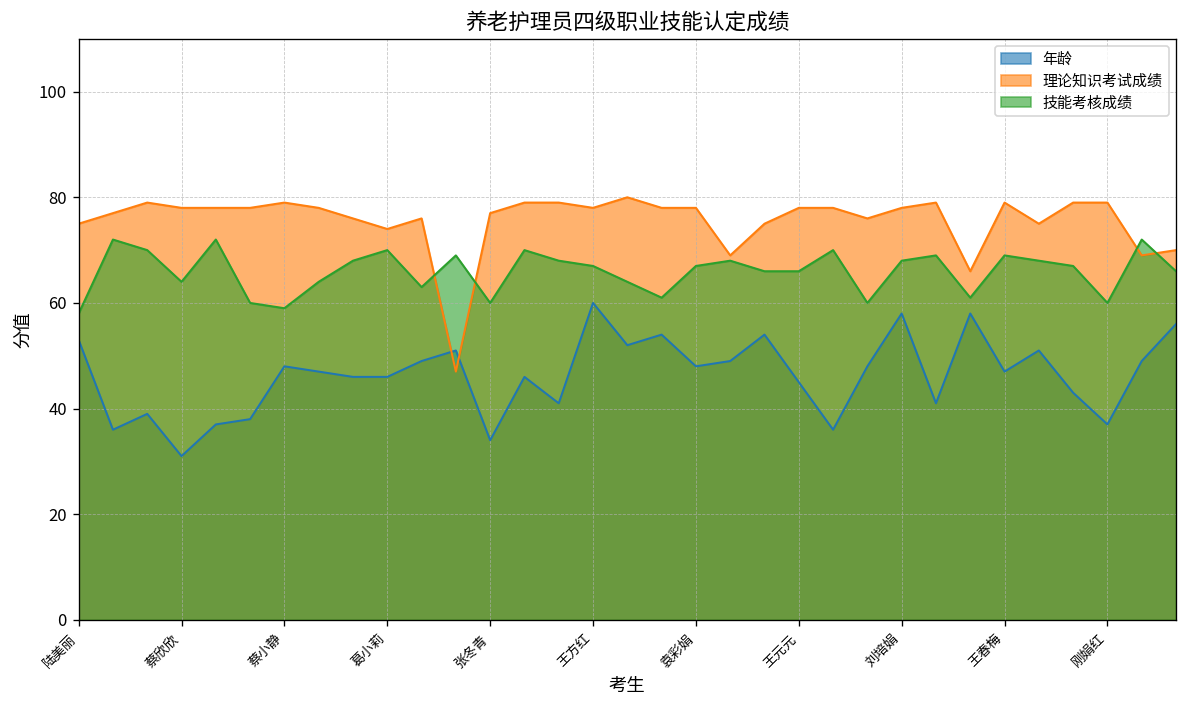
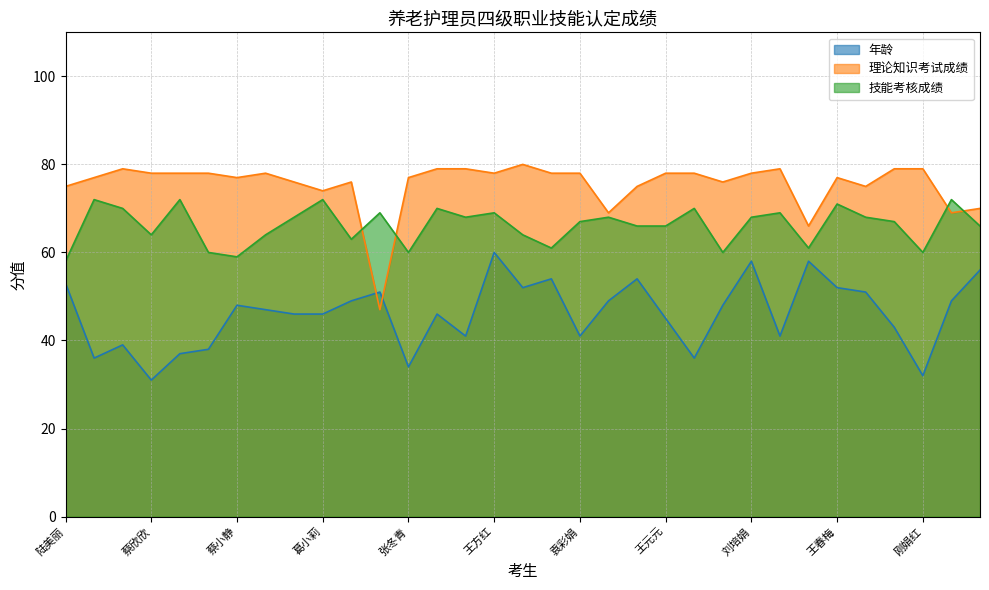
理论知识考试成绩, 蔡小静: 79 -> 77
技能考核成绩, 葛小莉: 70 -> 72
技能考核成绩, 王方红: 67 -> 69
年龄, 袁彩娟: 48 -> 41
年龄, 王春梅: 47 -> 52
理论知识考试成绩, 王春梅: 79 -> 77
技能考核成绩, 王春梅: 69 -> 71
年龄, 刚娟红: 37 -> 32
